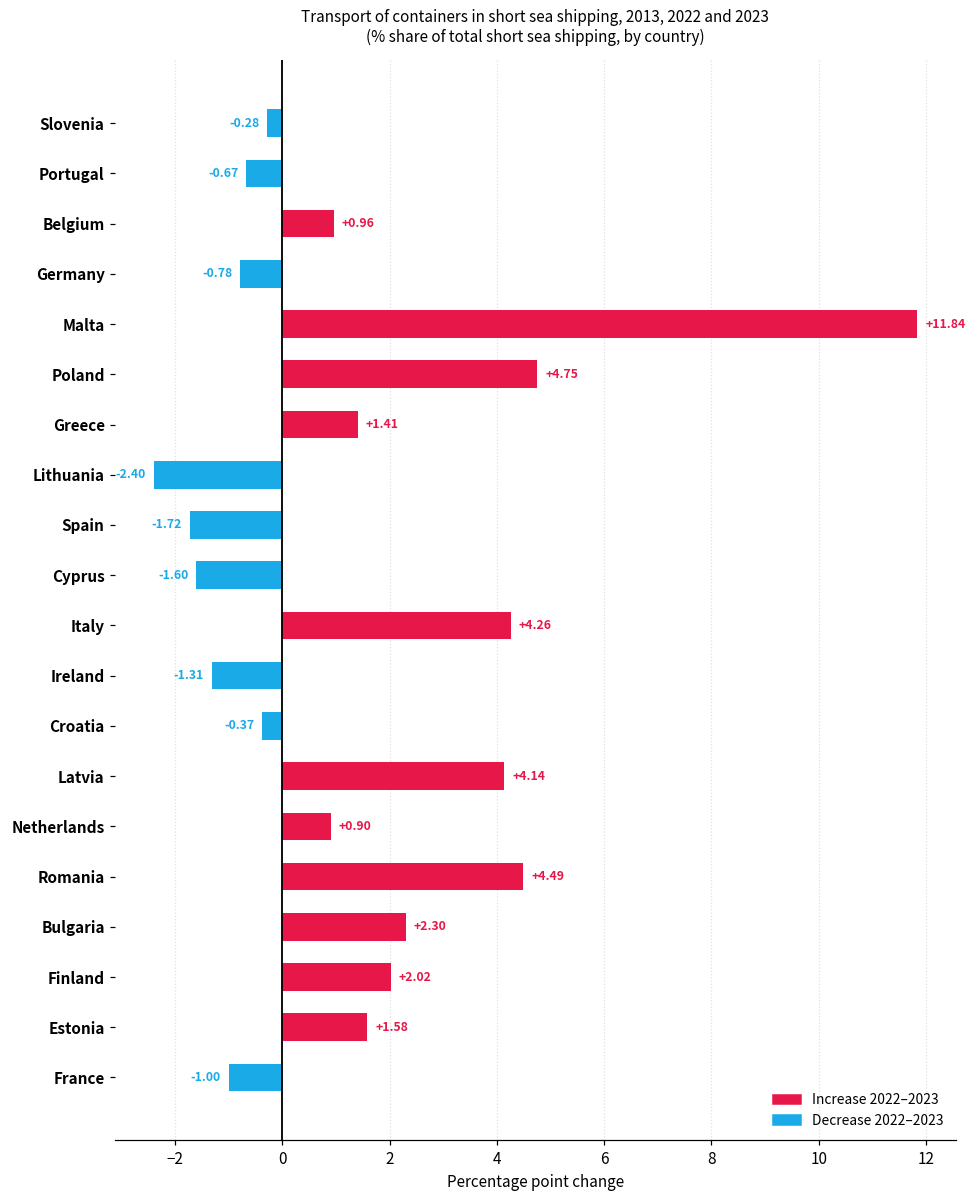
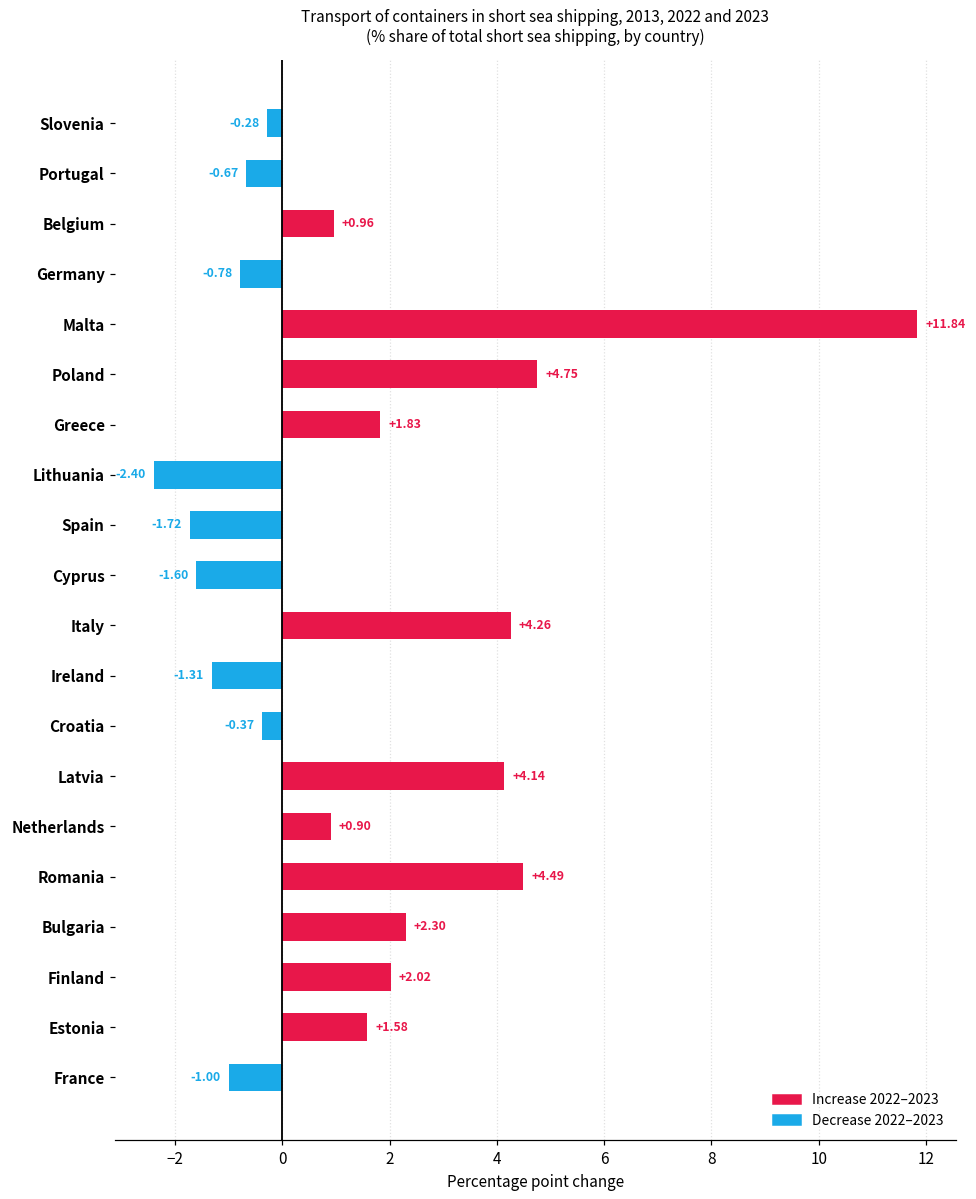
Greece: +1.41 -> +1.83
